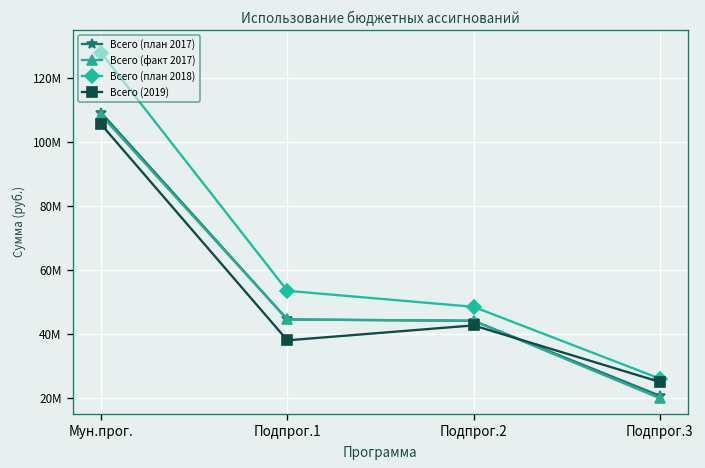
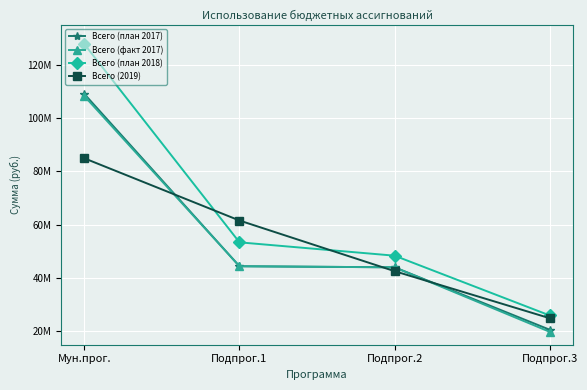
Всего (2019), Мун.прог.: 105000000 -> 85000000
Всего (2019), Подпрог.1: 38000000 -> 62000000
